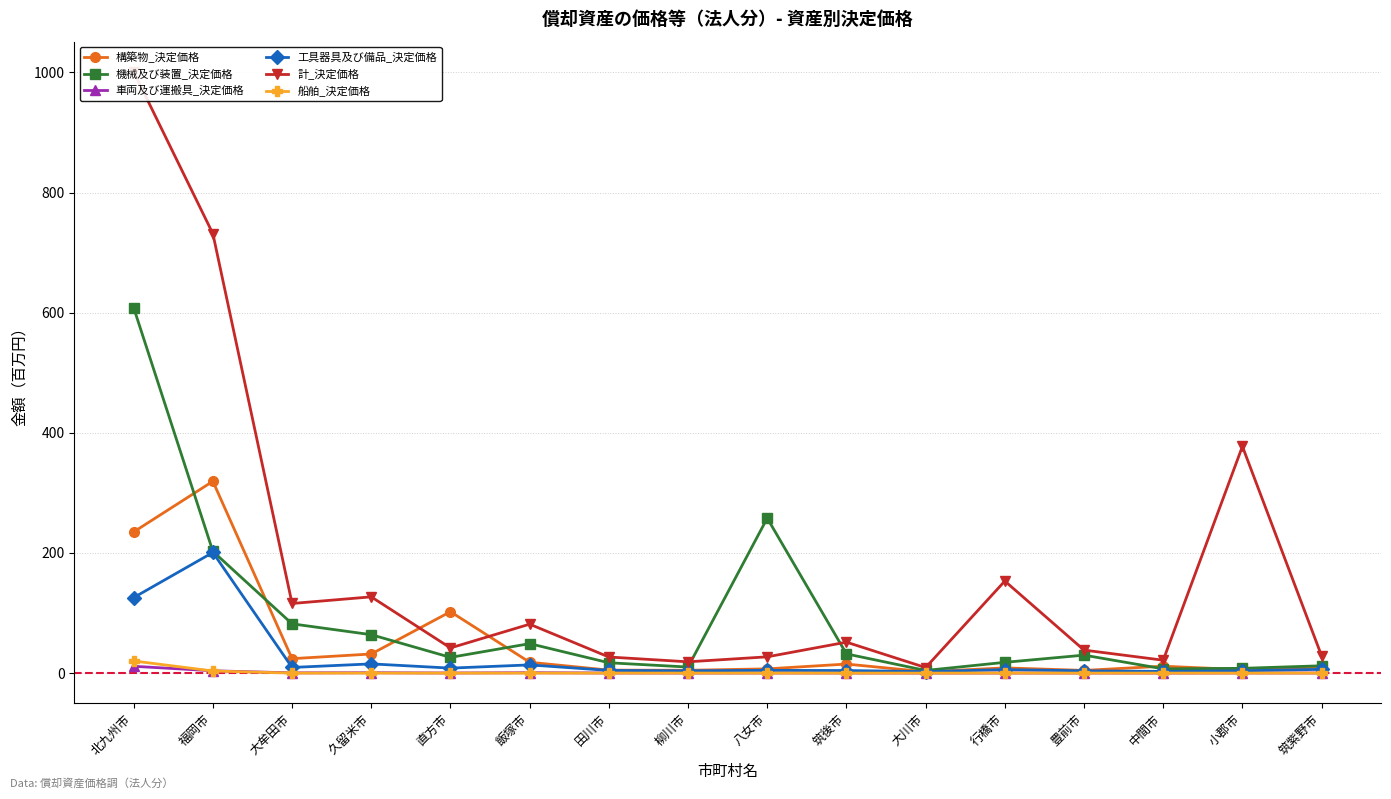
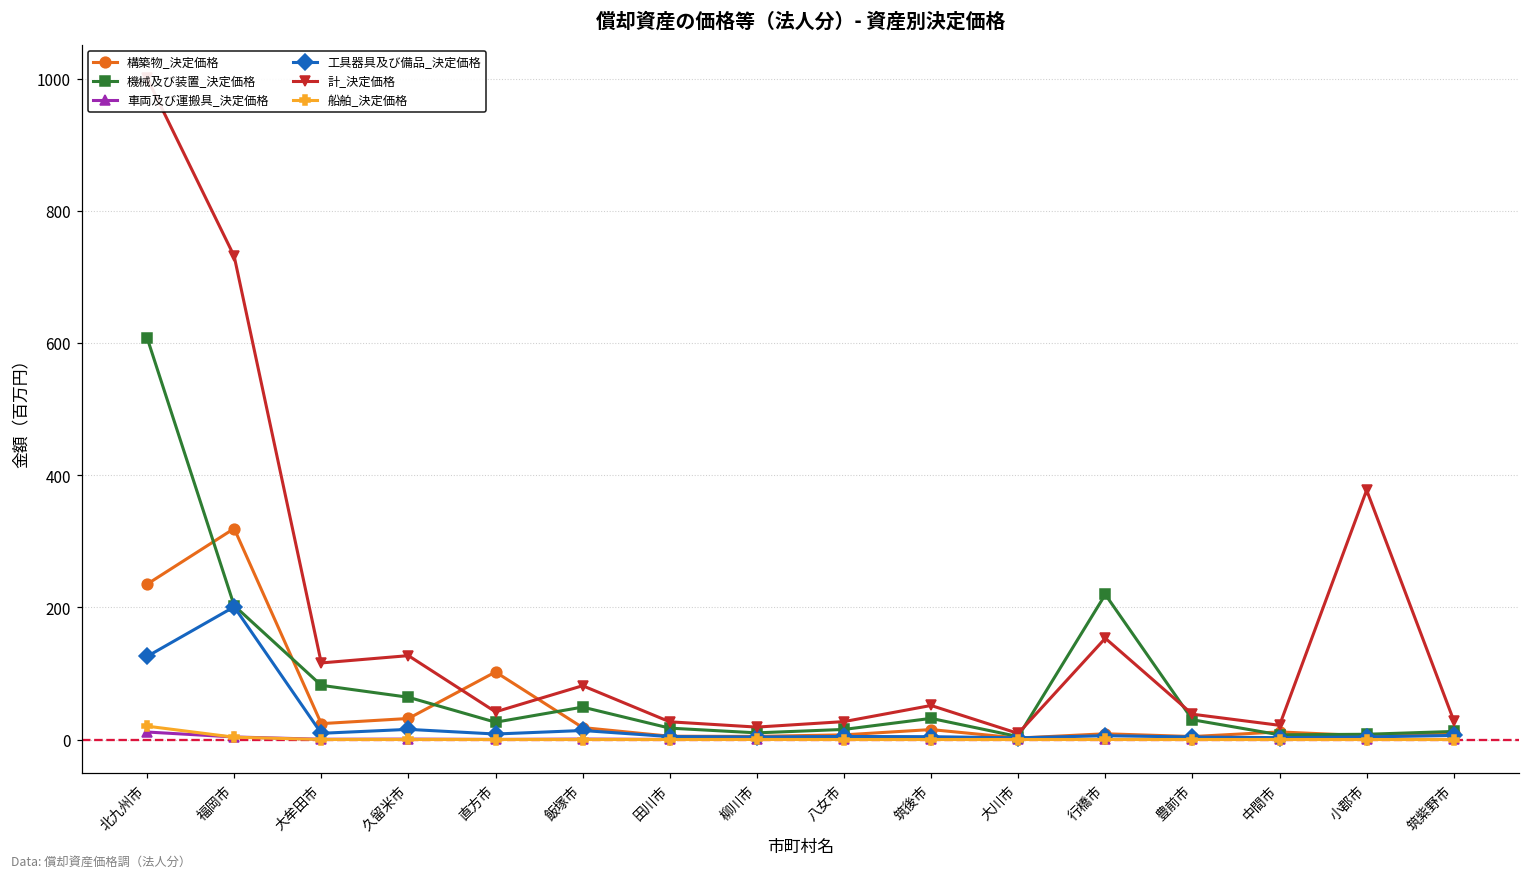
機械及び装置_決定価格, 八女市: 260 -> 20
機械及び装置_決定価格, 行橋市: 20 -> 220
